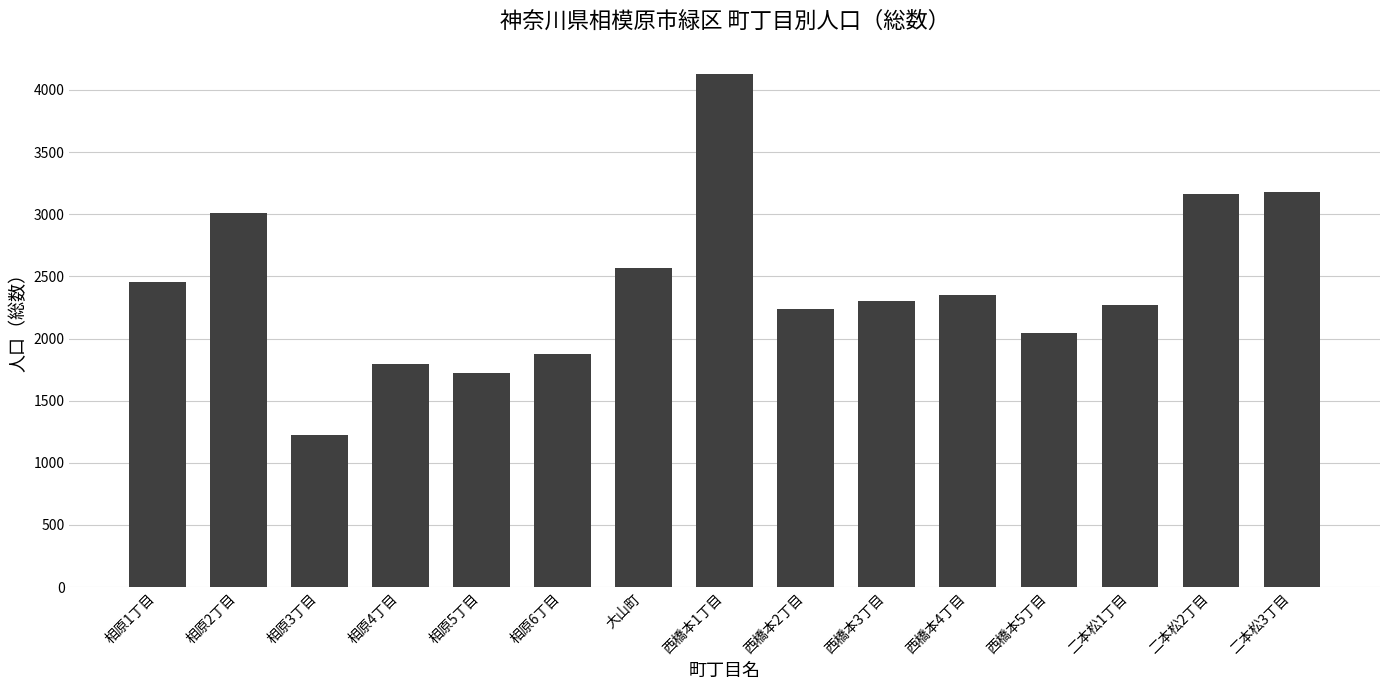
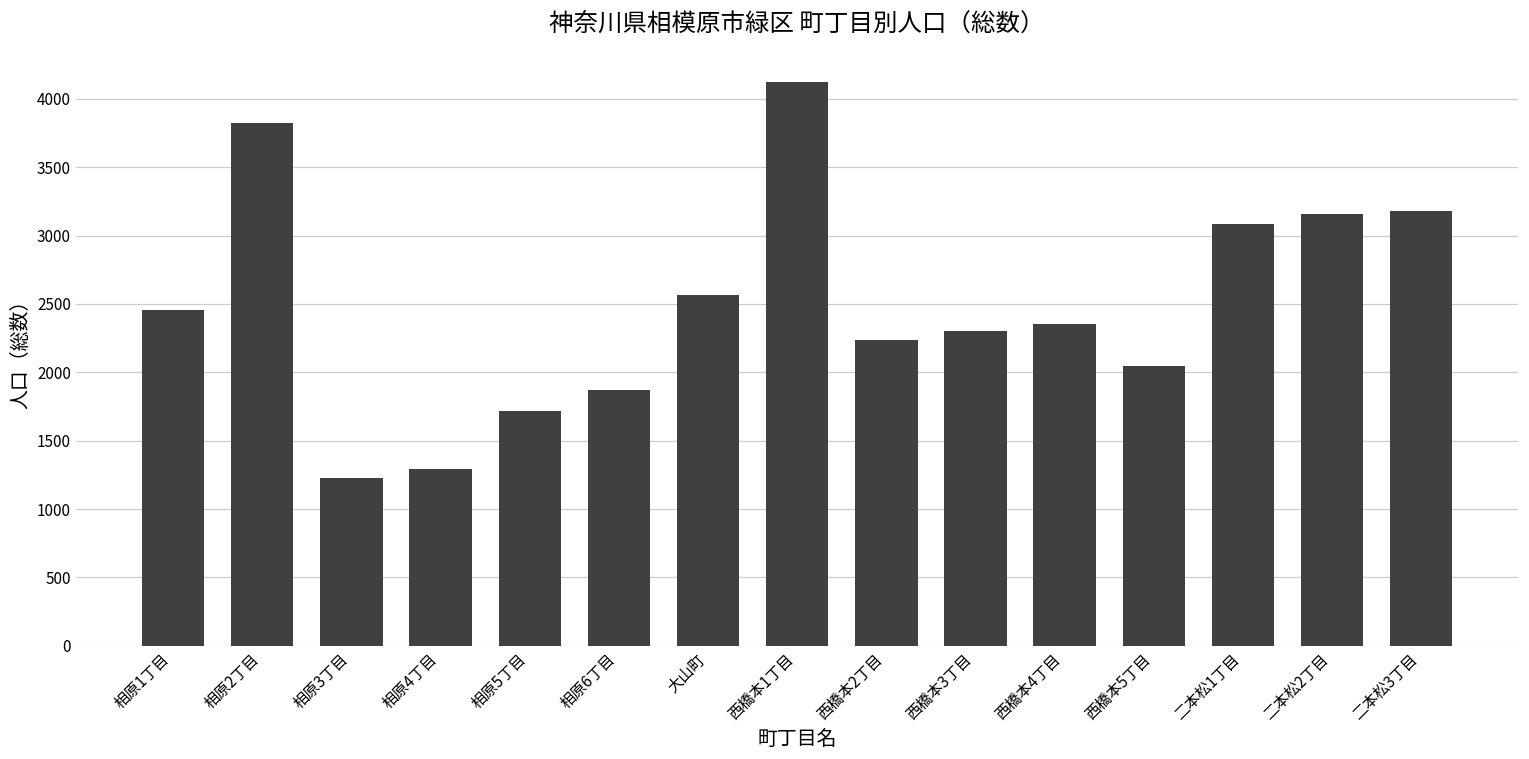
相原2丁目: 3010 -> 3820
相原4丁目: 1800 -> 1290
二本松1丁目: 2270 -> 3090
